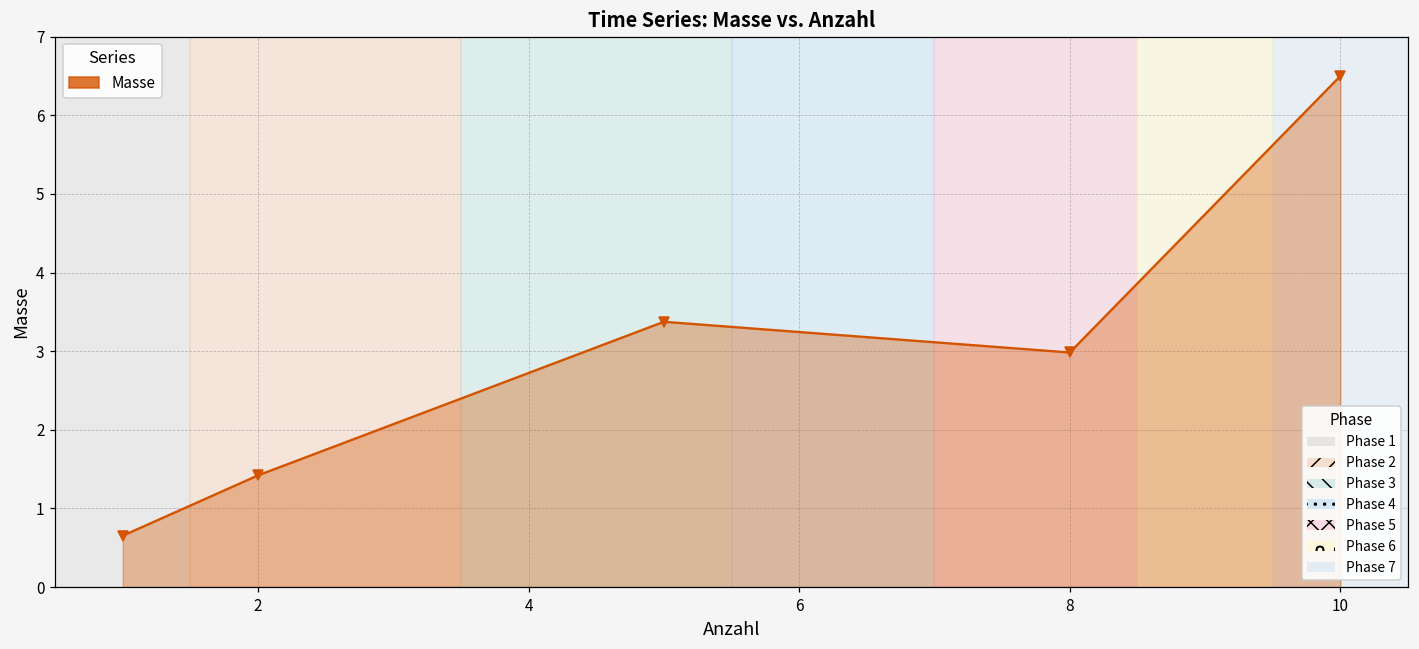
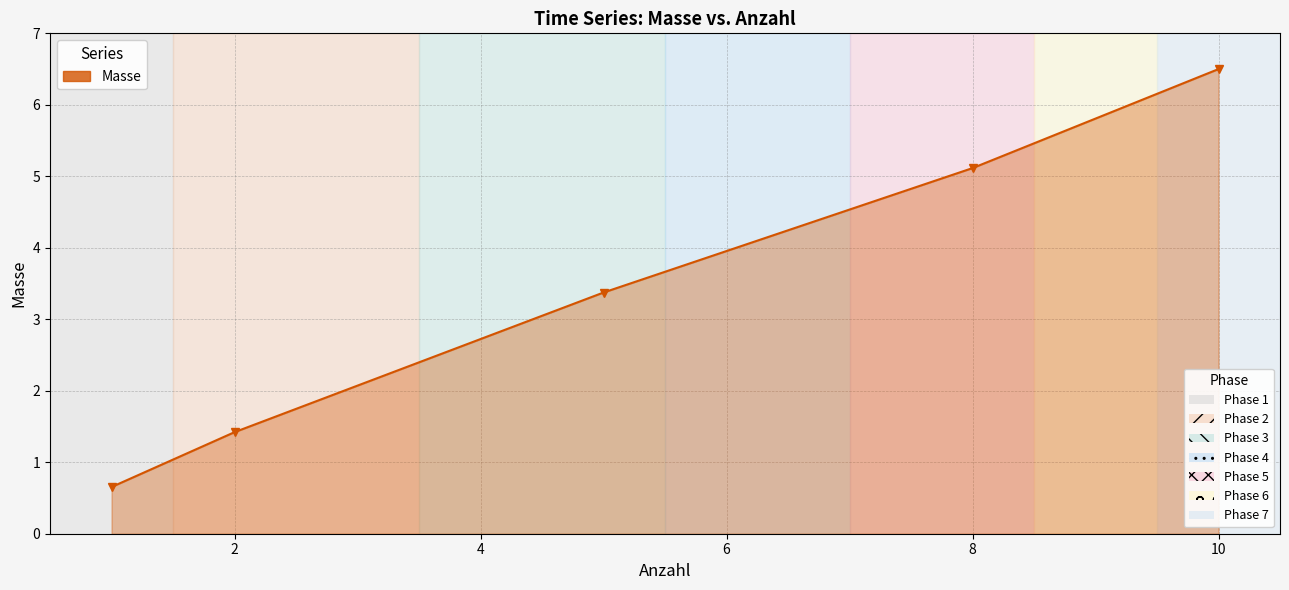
8: 3.0 -> 5.1
